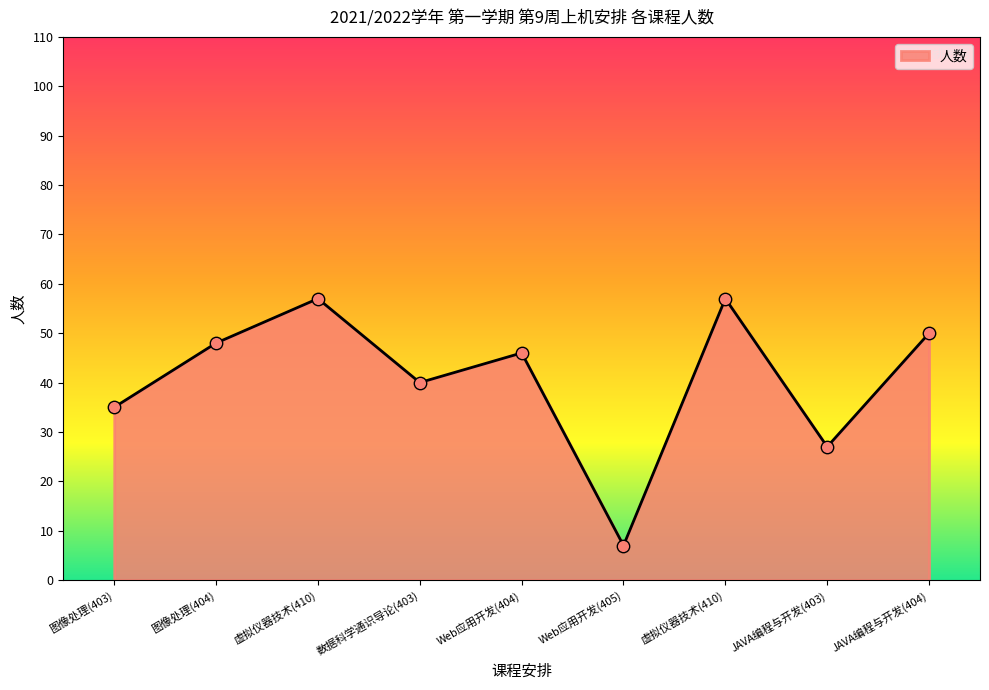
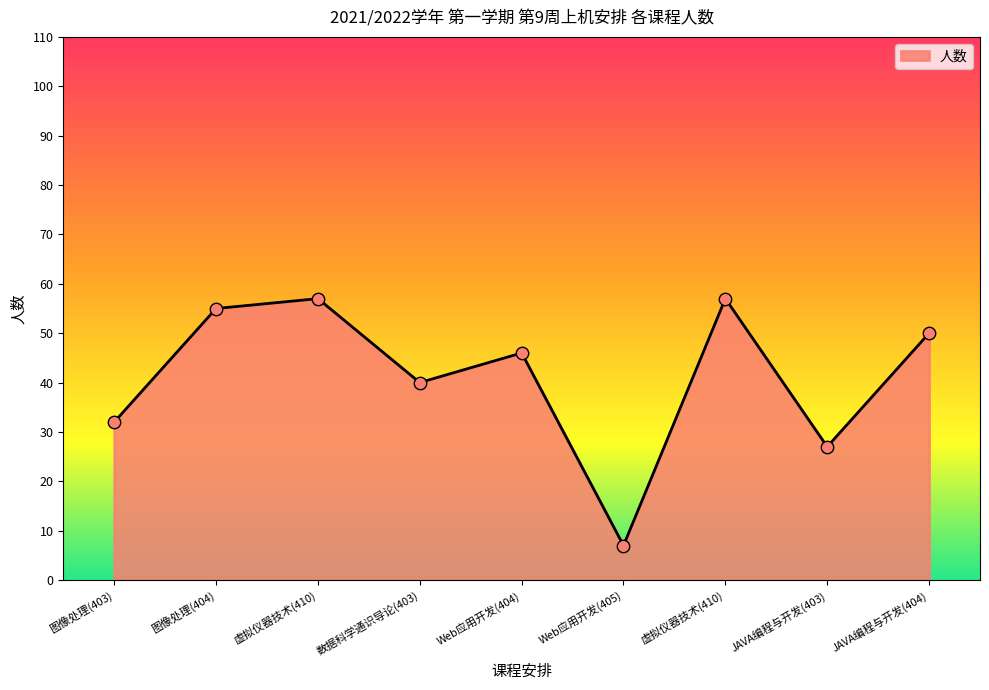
图像处理(403): 35 -> 32
图像处理(404): 48 -> 55
